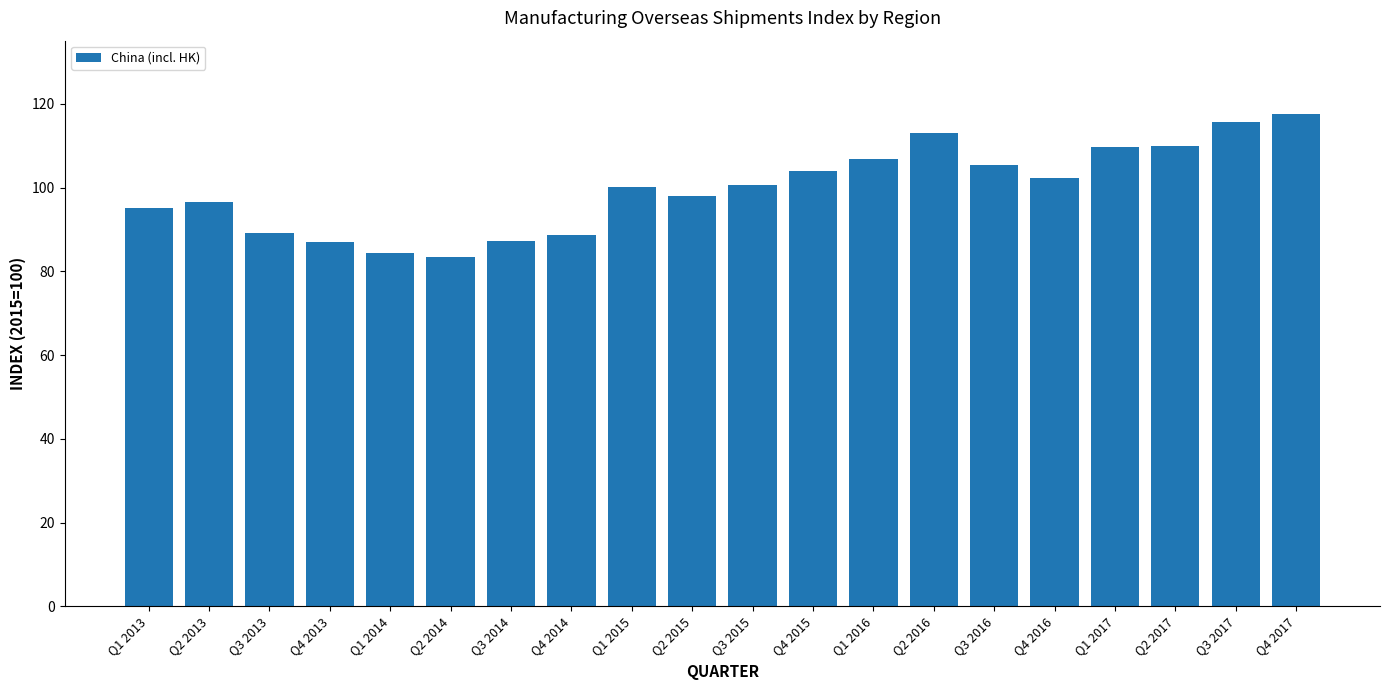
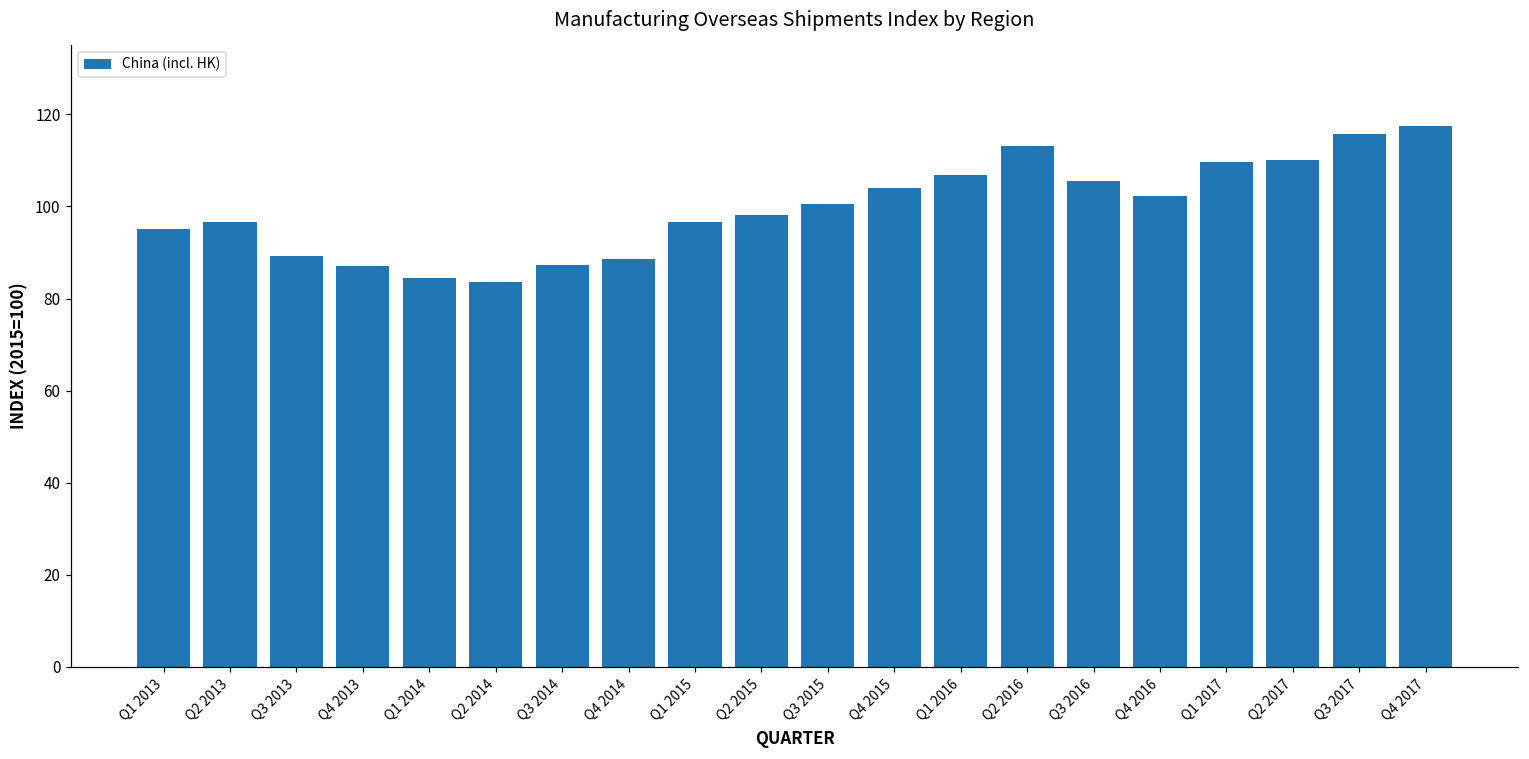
Q1 2015: 100 -> 97
